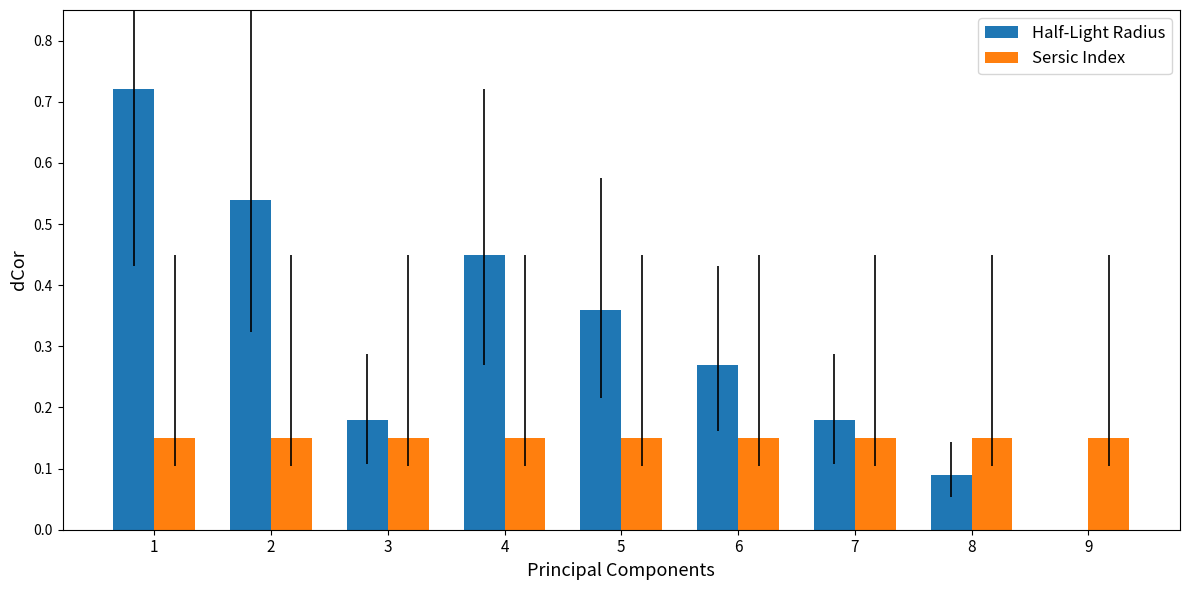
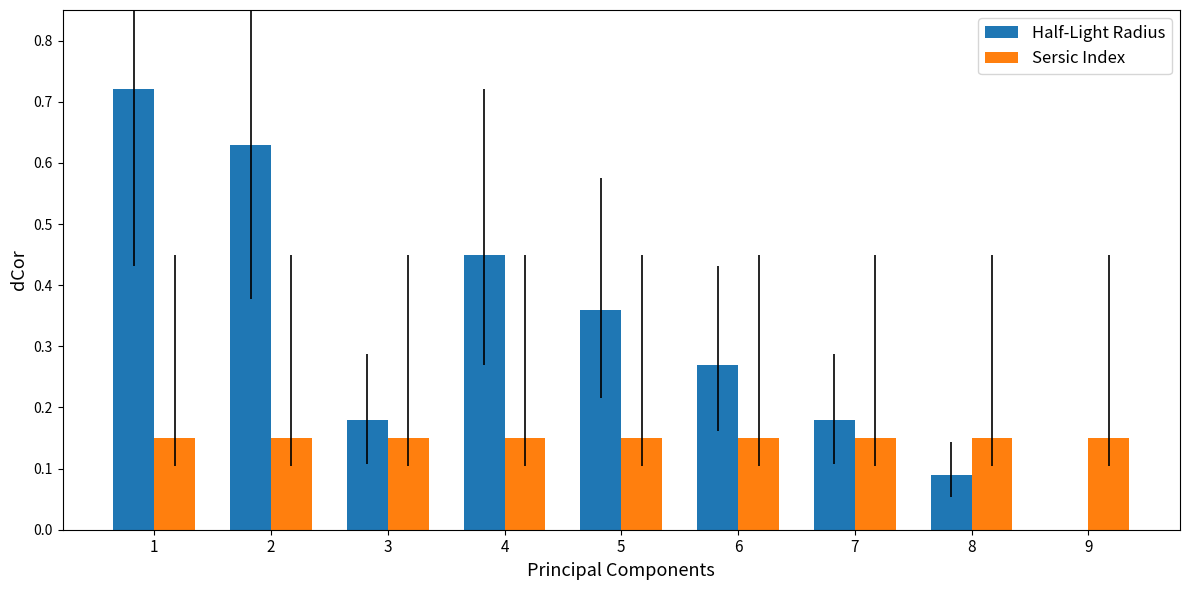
Half-Light Radius, 2: 0.54 -> 0.63
